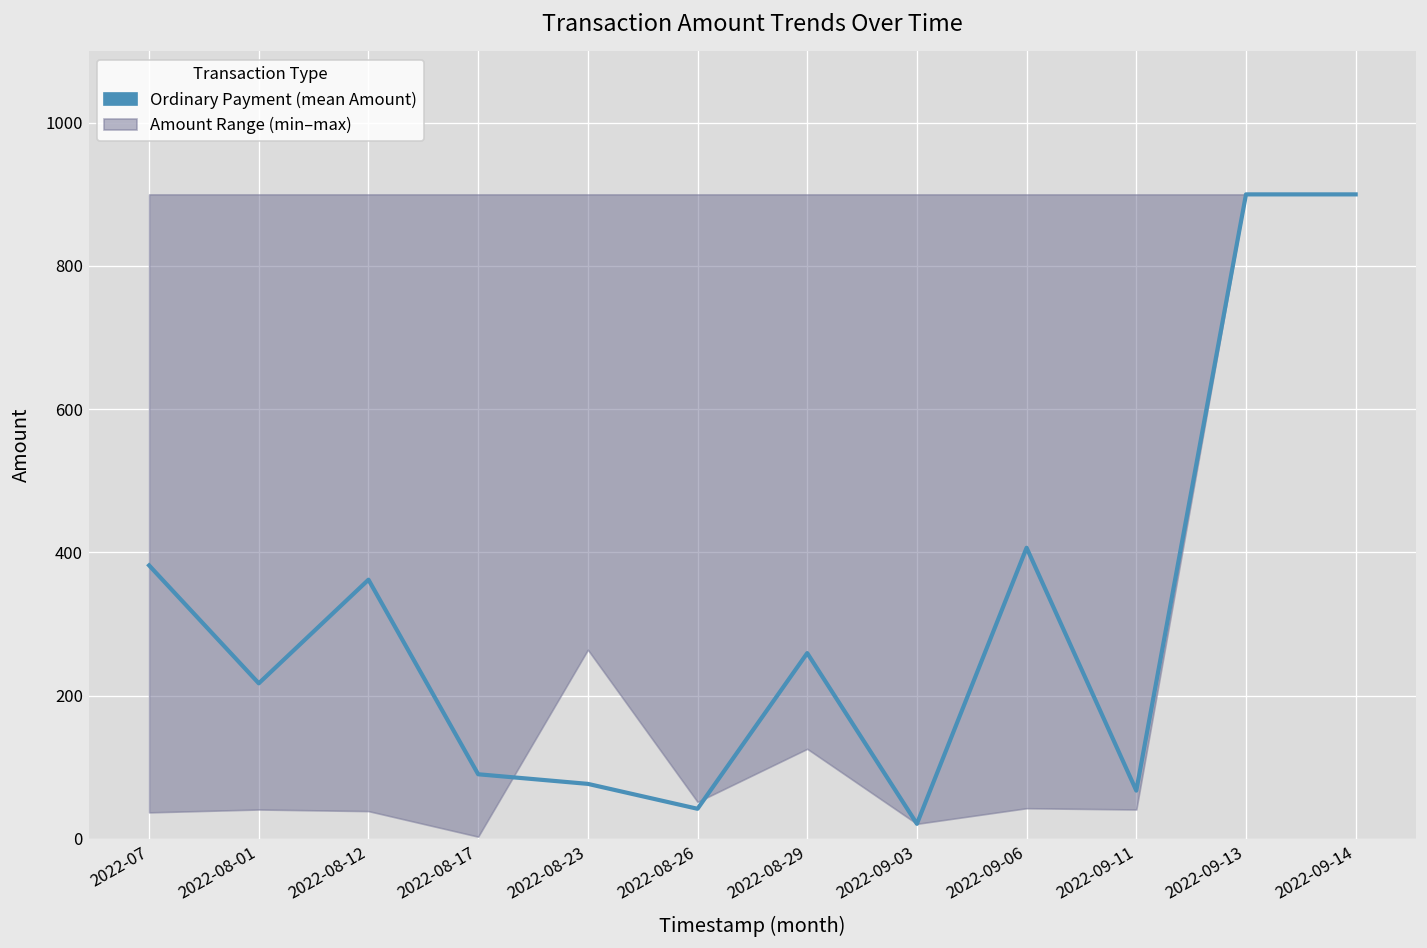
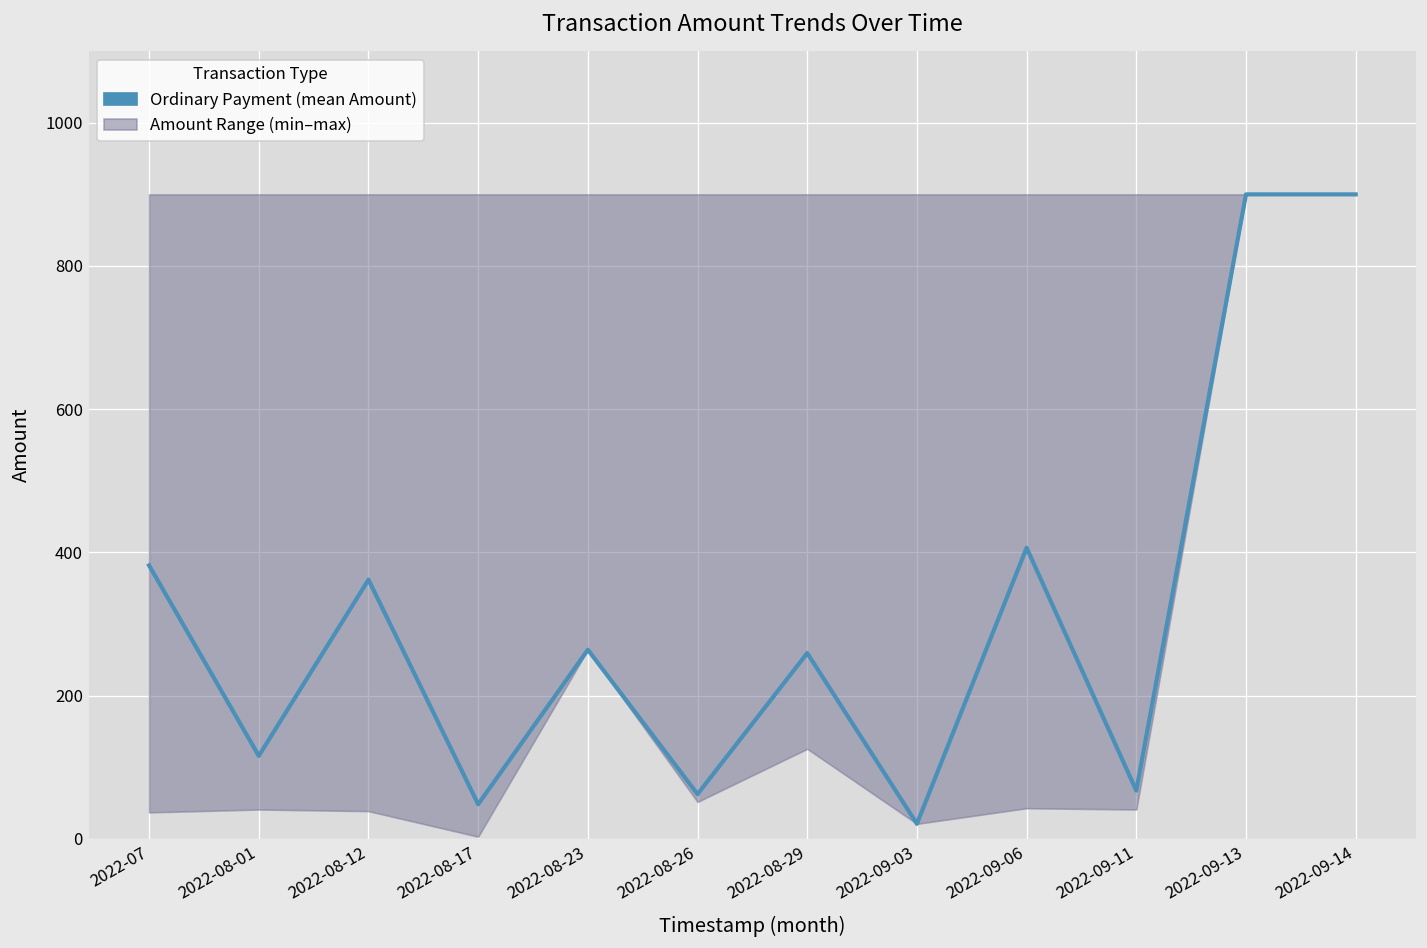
Ordinary Payment (mean Amount), 2022-08-01: 220 -> 120
Ordinary Payment (mean Amount), 2022-08-17: 90 -> 50
Ordinary Payment (mean Amount), 2022-08-23: 80 -> 260
Ordinary Payment (mean Amount), 2022-08-26: 40 -> 60
